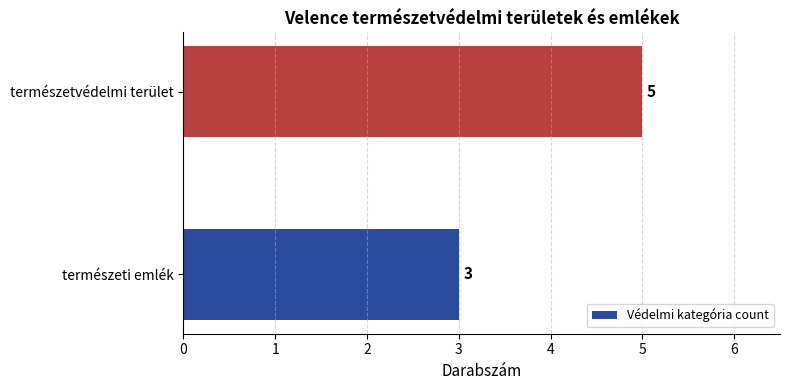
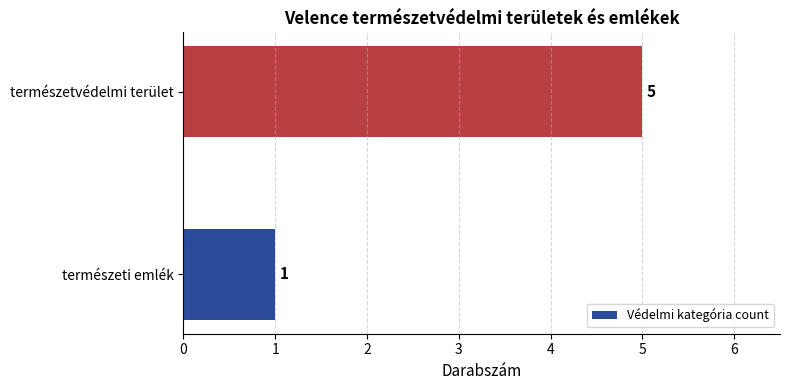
természeti emlék: 3 -> 1
